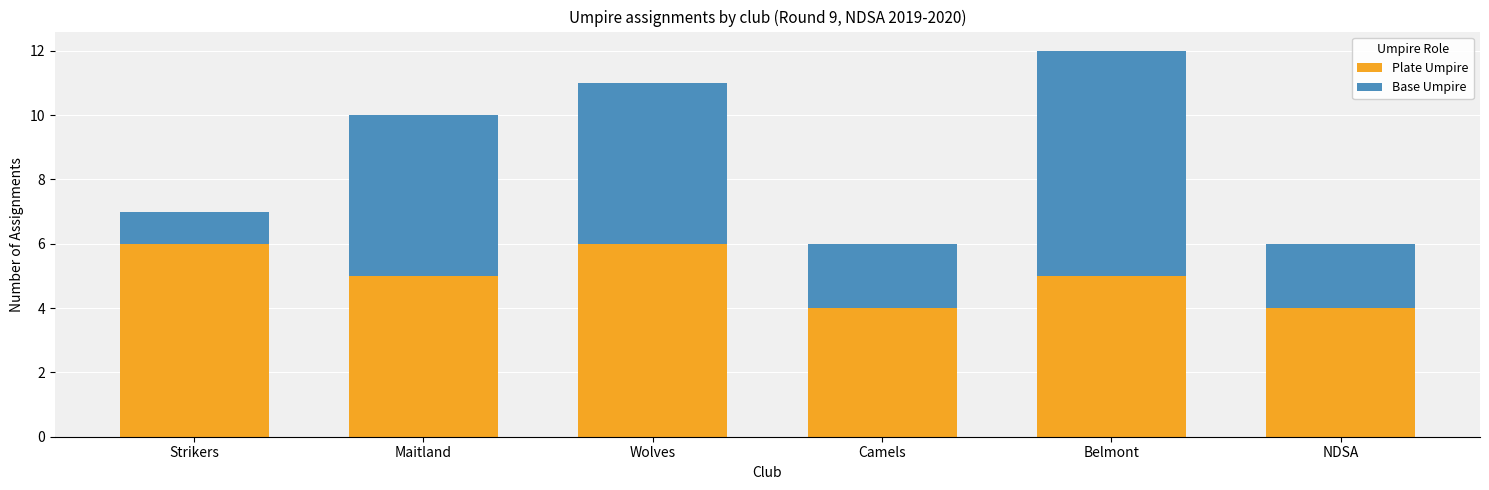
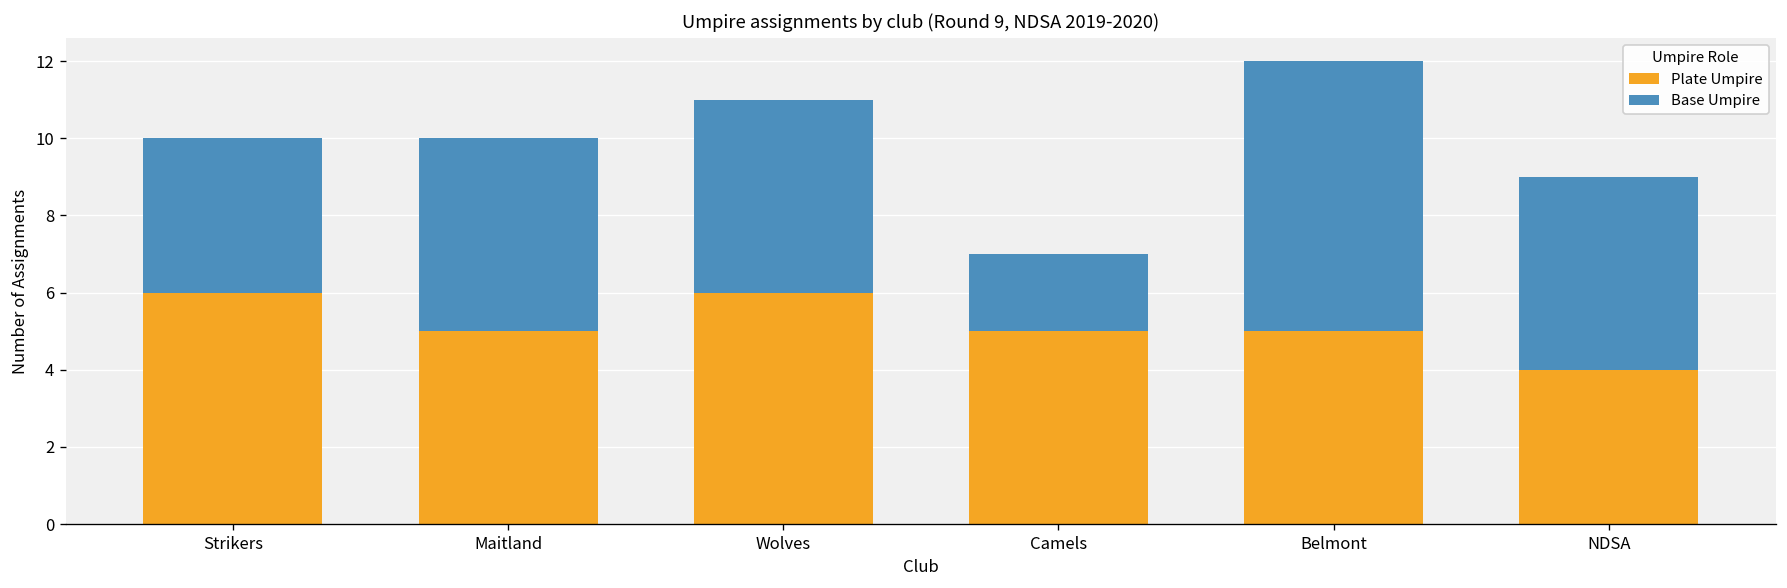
Base Umpire, Strikers: 1 -> 4
Plate Umpire, Camels: 4 -> 5
Base Umpire, NDSA: 2 -> 5
